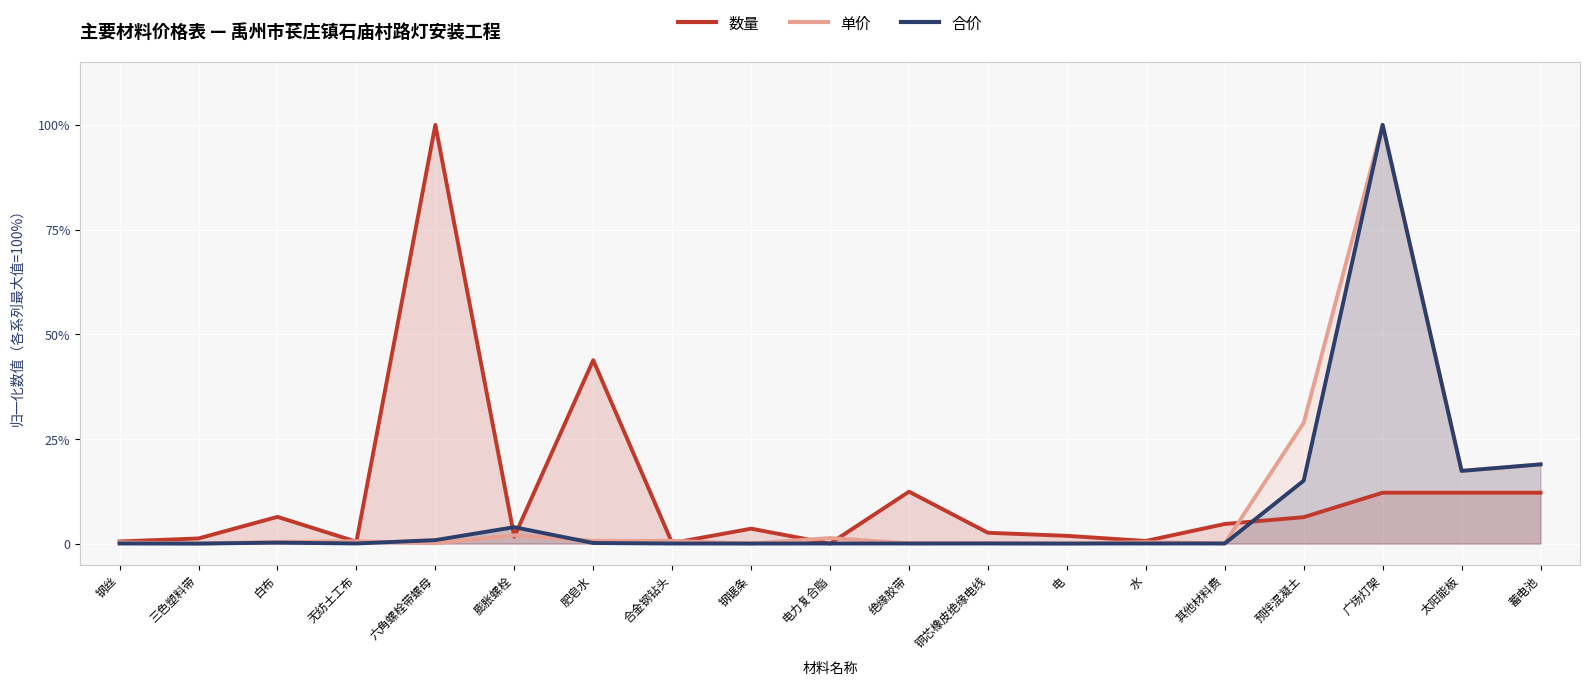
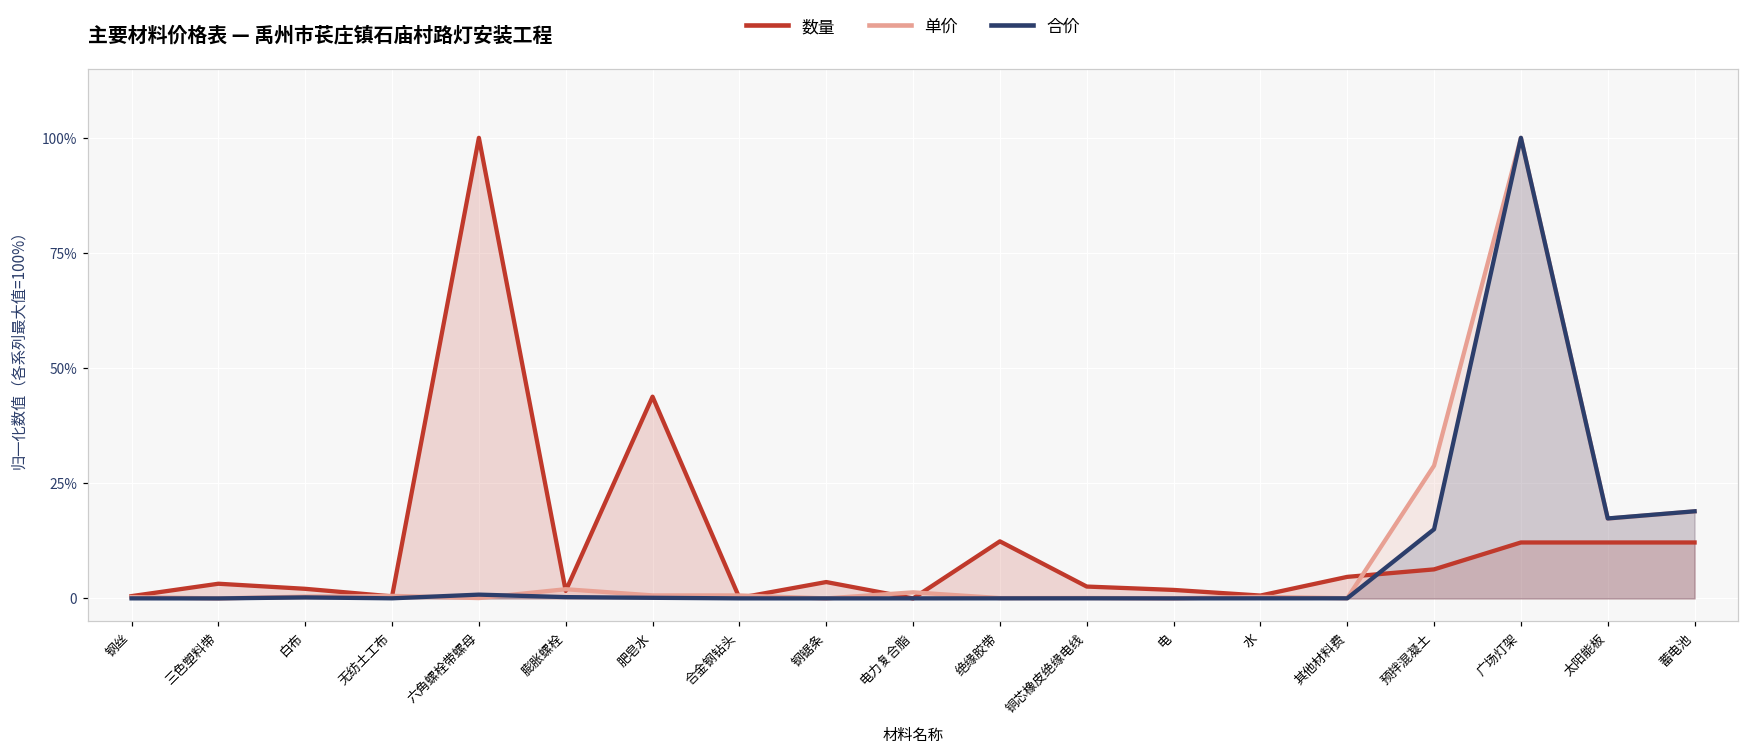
数量, 三色塑料带: 1% -> 3%
数量, 白布: 6% -> 2%
合价, 膨胀螺栓: 4% -> 0%
